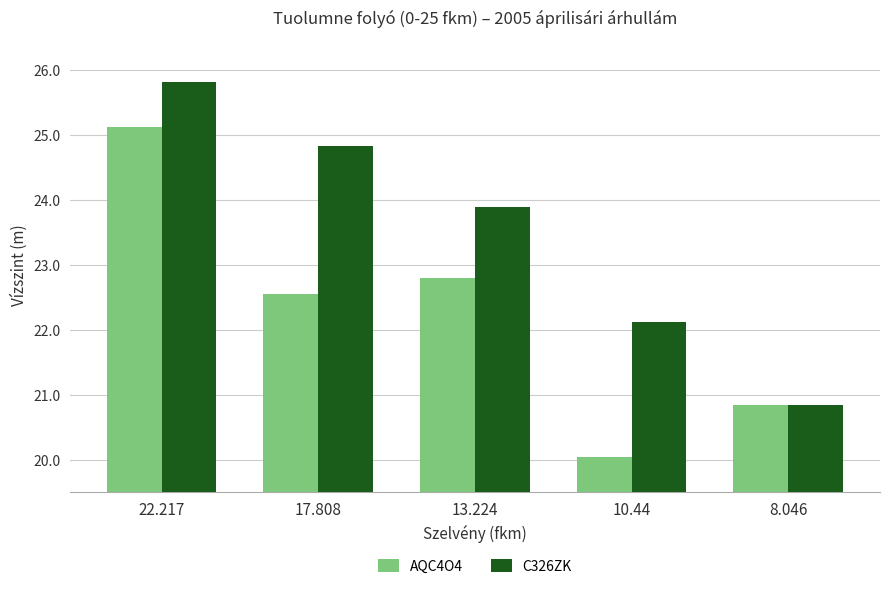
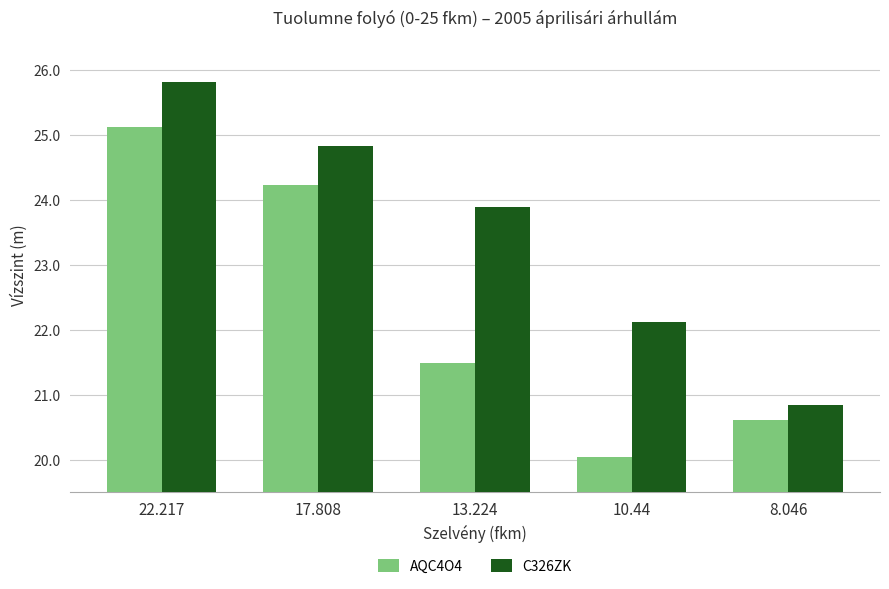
AQC4O4, 17.808: 22.6 -> 24.2
AQC4O4, 13.224: 22.8 -> 21.5
AQC4O4, 8.046: 20.8 -> 20.6
